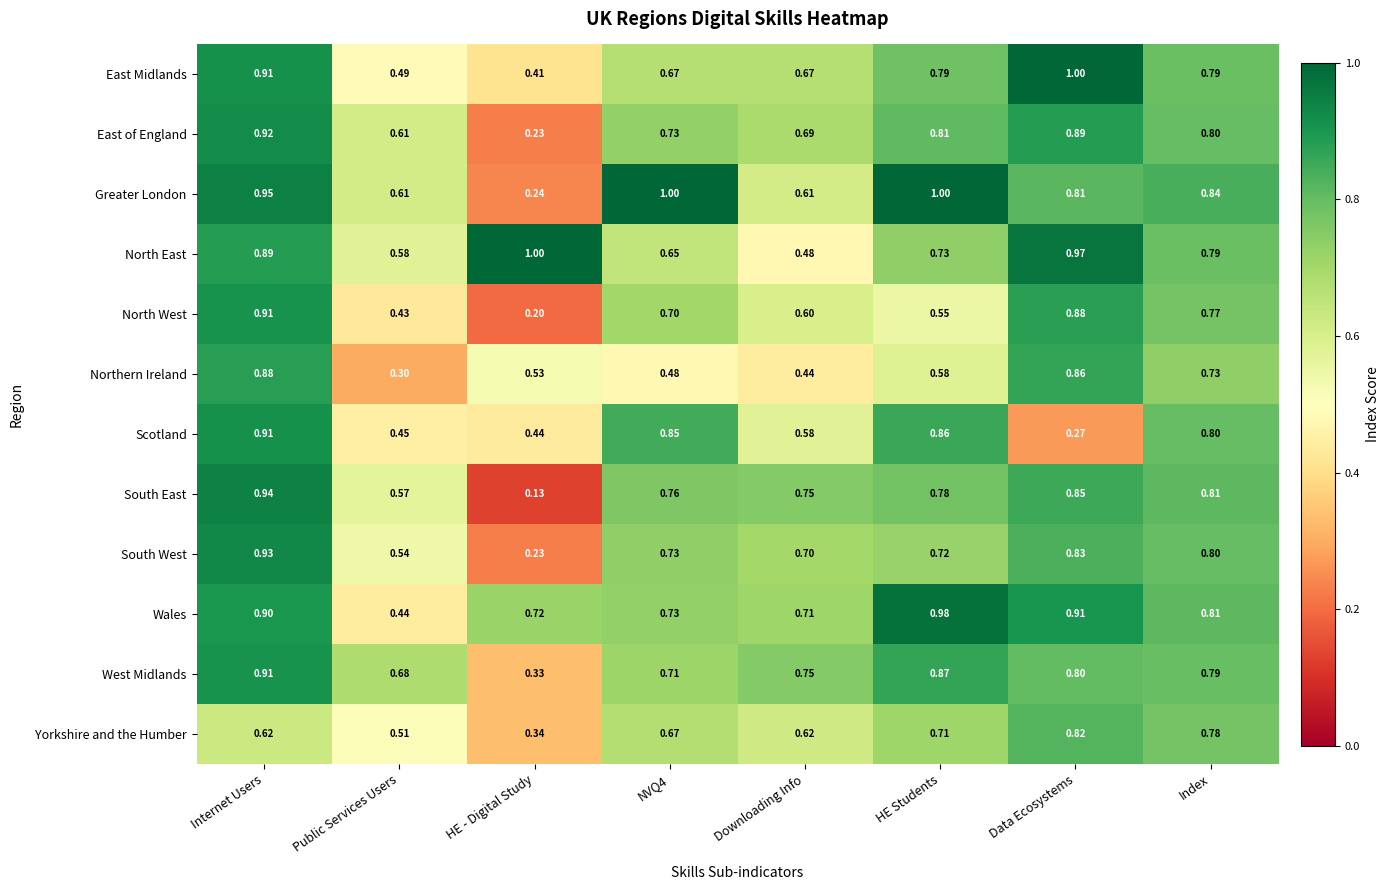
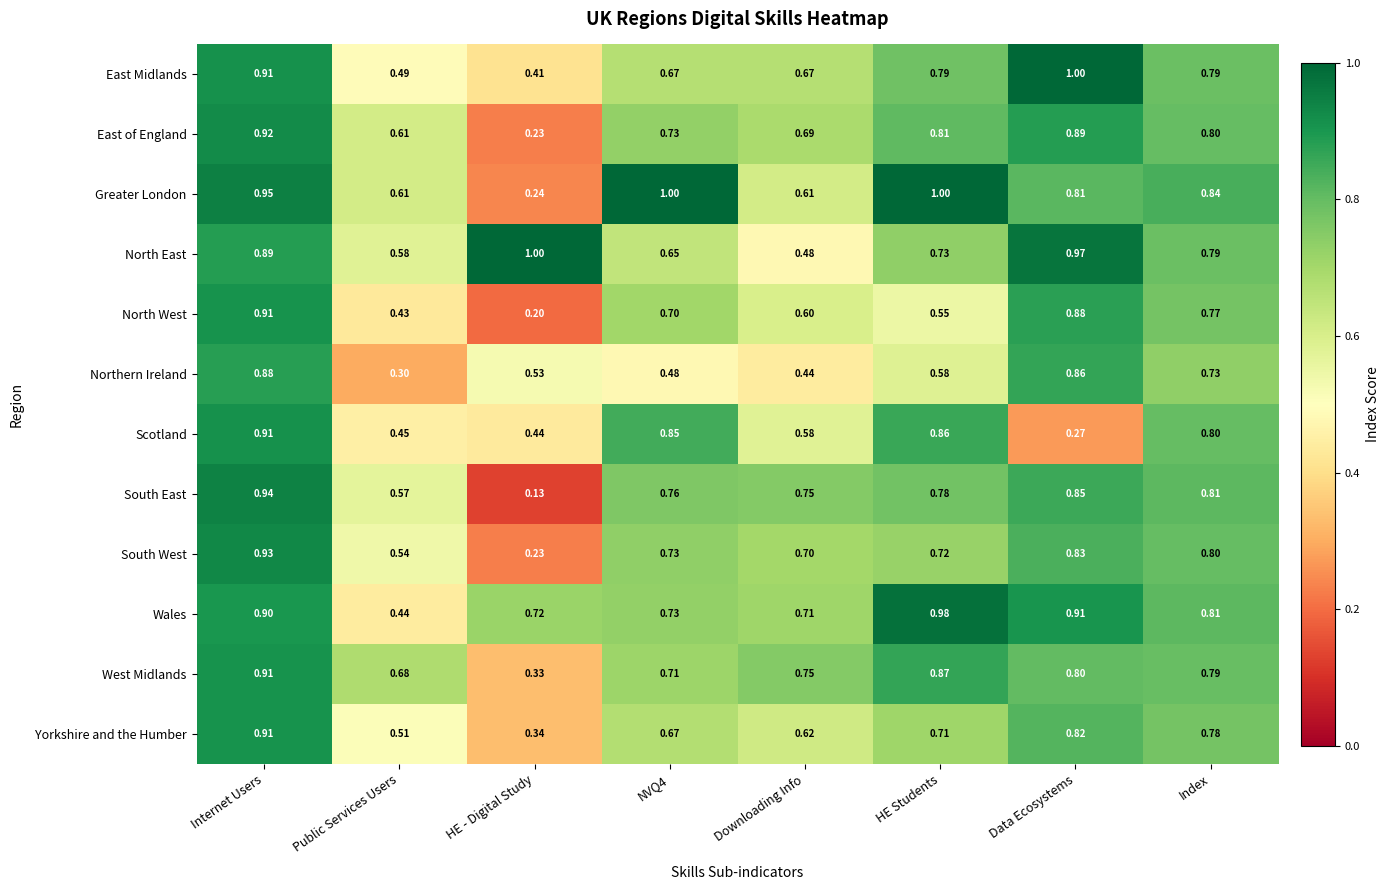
Yorkshire and the Humber, Internet Users: 0.62 -> 0.91
